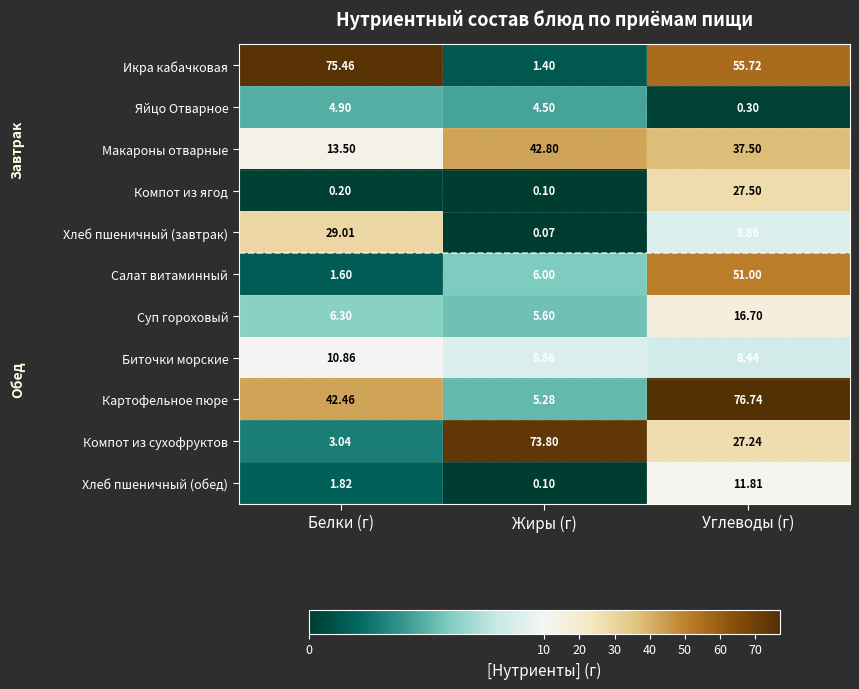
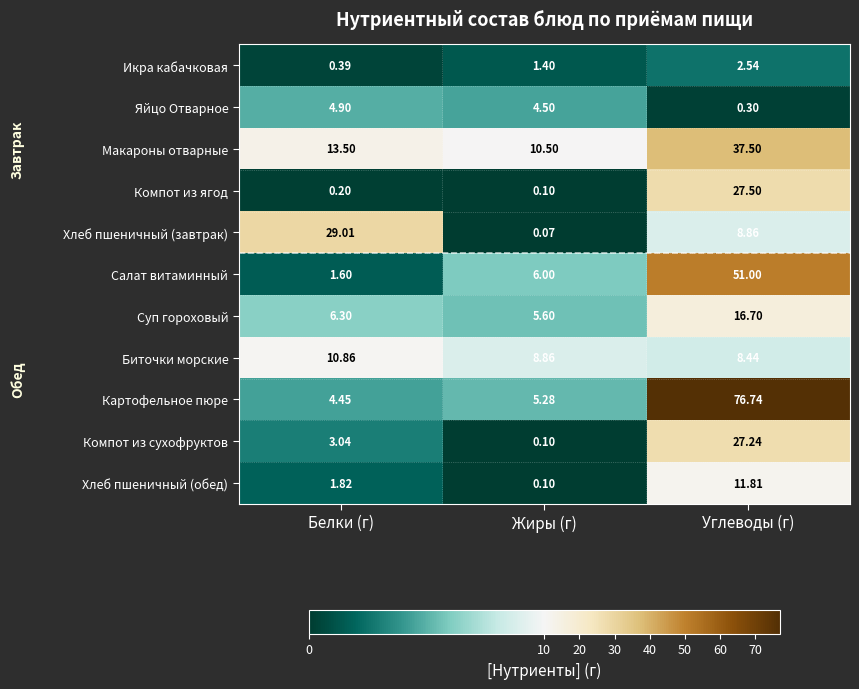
Икра кабачковая, Белки (г): 75.46 -> 0.39
Икра кабачковая, Углеводы (г): 55.72 -> 2.54
Макароны отварные, Жиры (г): 42.80 -> 10.50
Картофельное пюре, Белки (г): 42.46 -> 4.45
Компот из сухофруктов, Жиры (г): 73.80 -> 0.10
